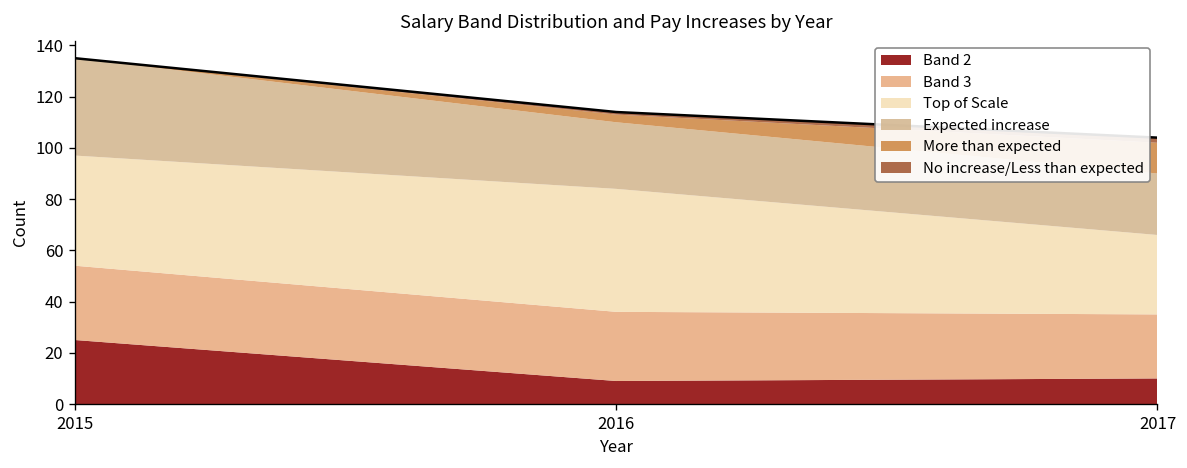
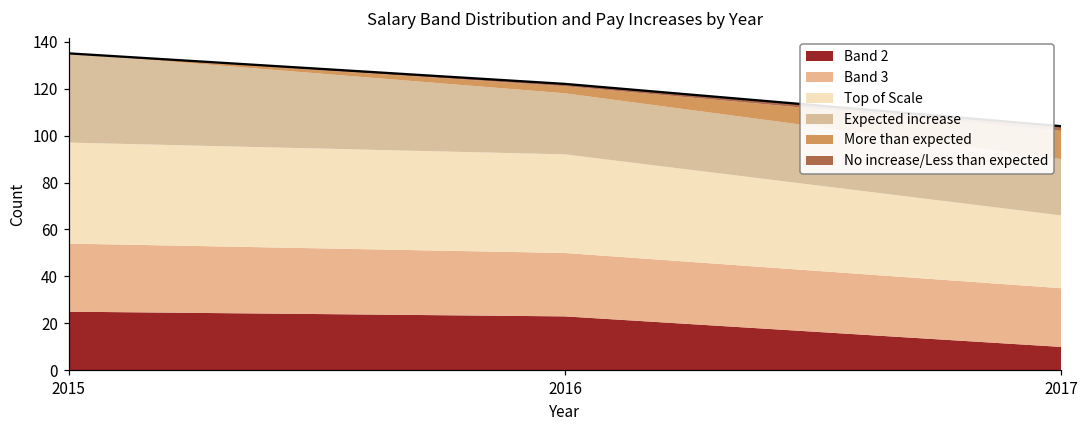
Band 2, 2016: 9 -> 23
Top of Scale, 2016: 48 -> 42
